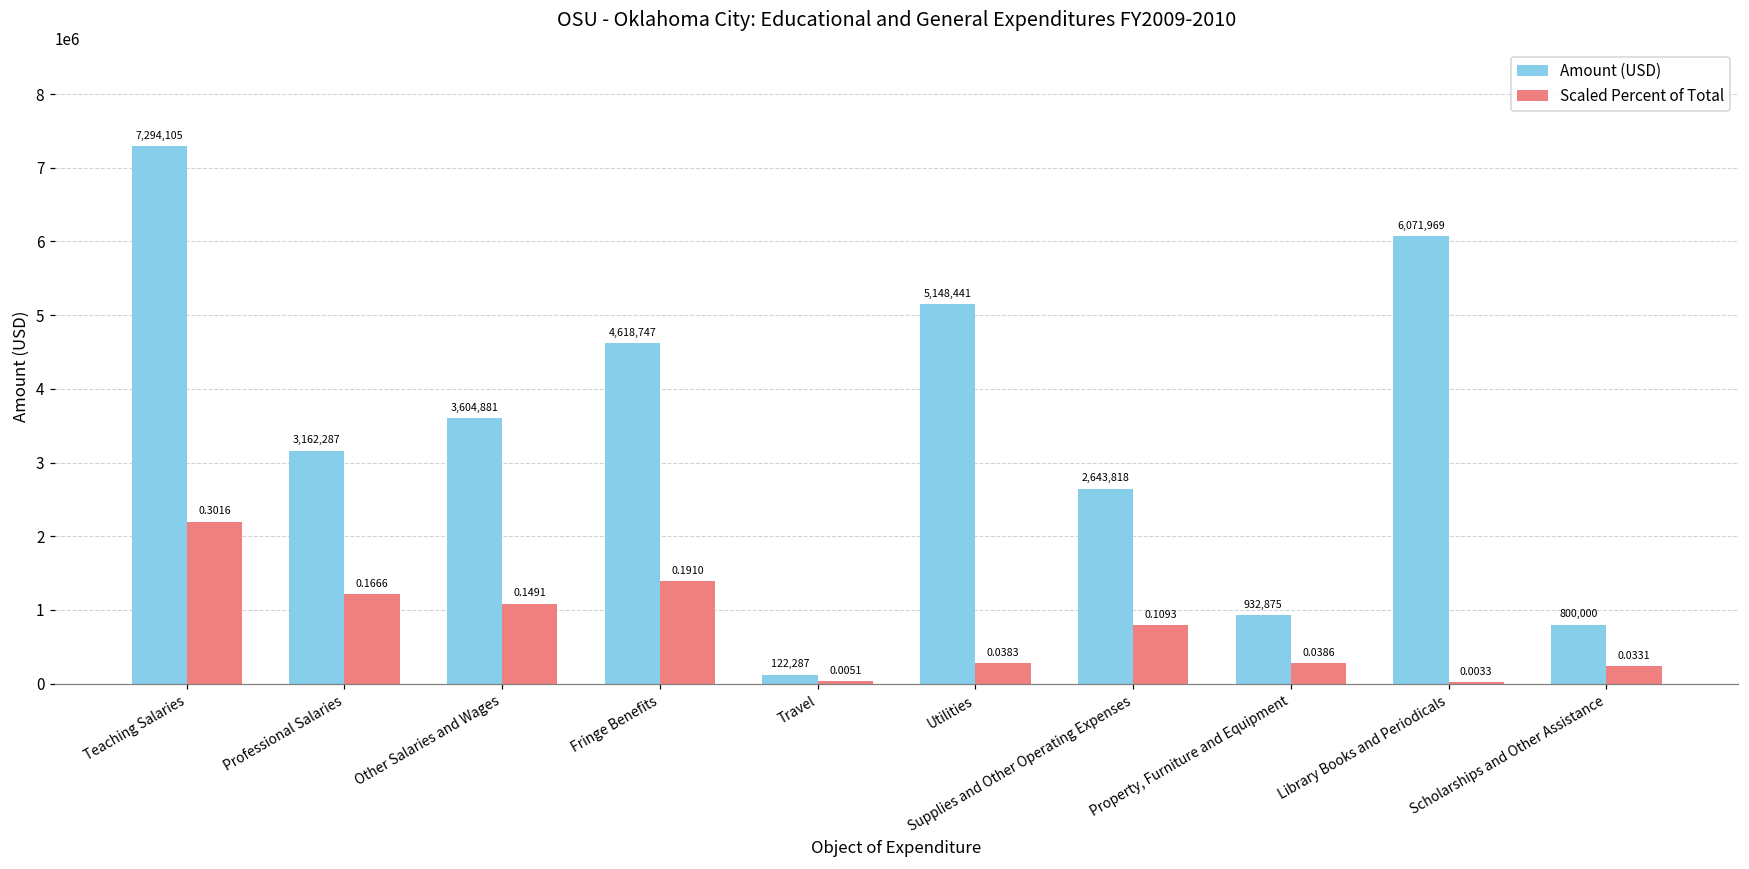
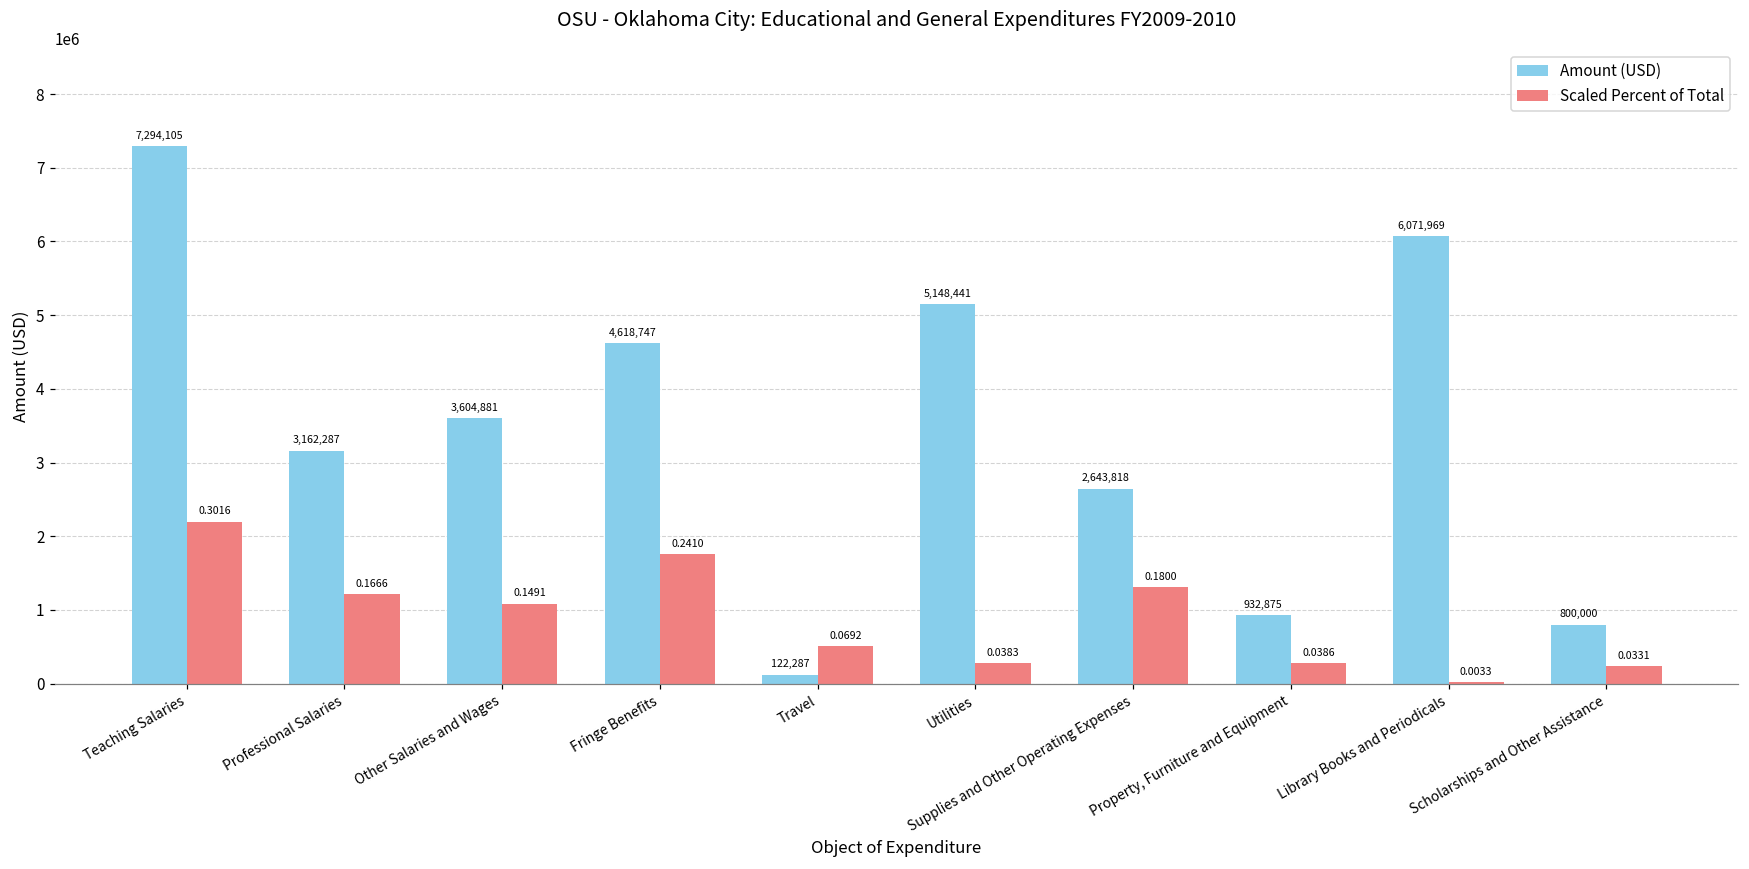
Scaled Percent of Total, Fringe Benefits: 0.1910 -> 0.2410
Scaled Percent of Total, Travel: 0.0051 -> 0.0692
Scaled Percent of Total, Supplies and Other Operating Expenses: 0.1093 -> 0.1800
